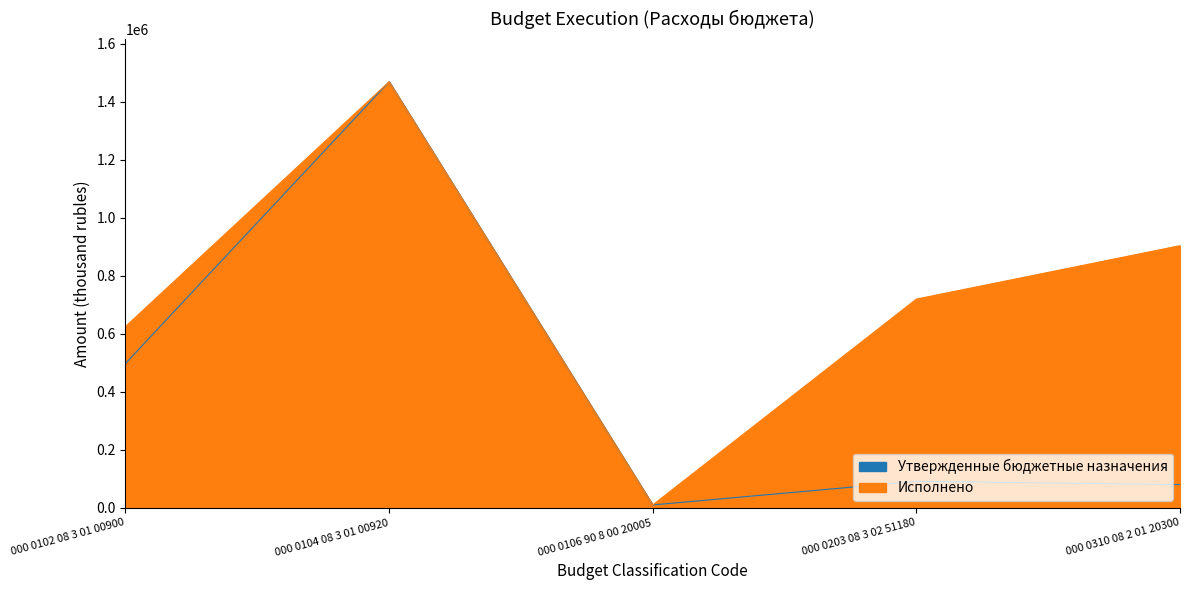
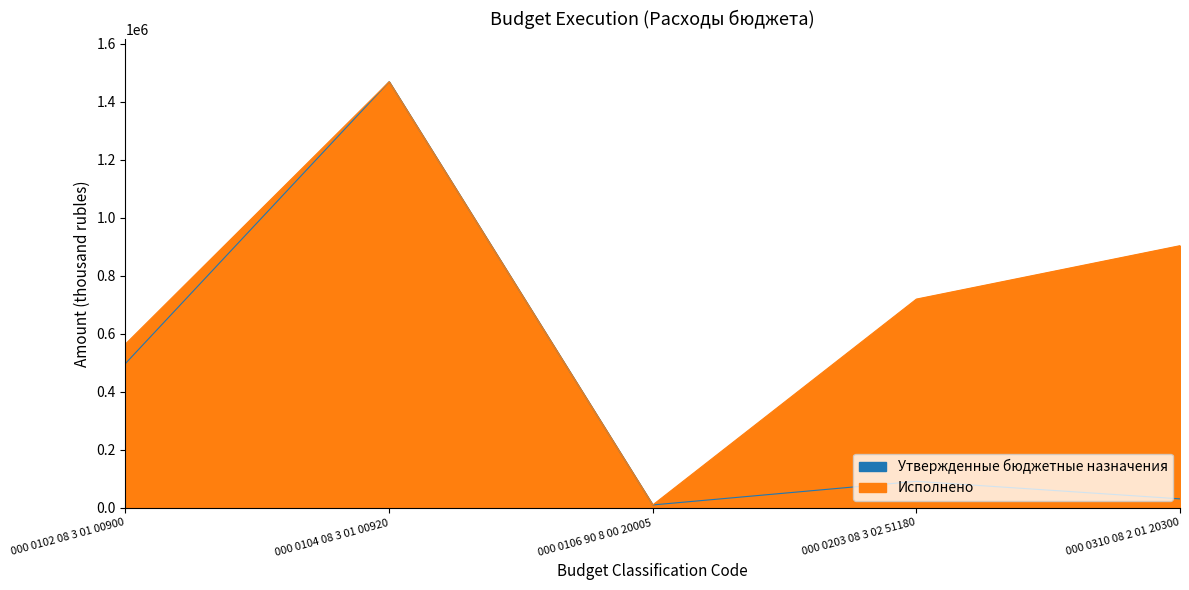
Исполнено, 000 0102 08 3 01 00900: 630000 -> 570000
Утвержденные бюджетные назначения, 000 0310 08 2 01 20300: 80000 -> 30000
